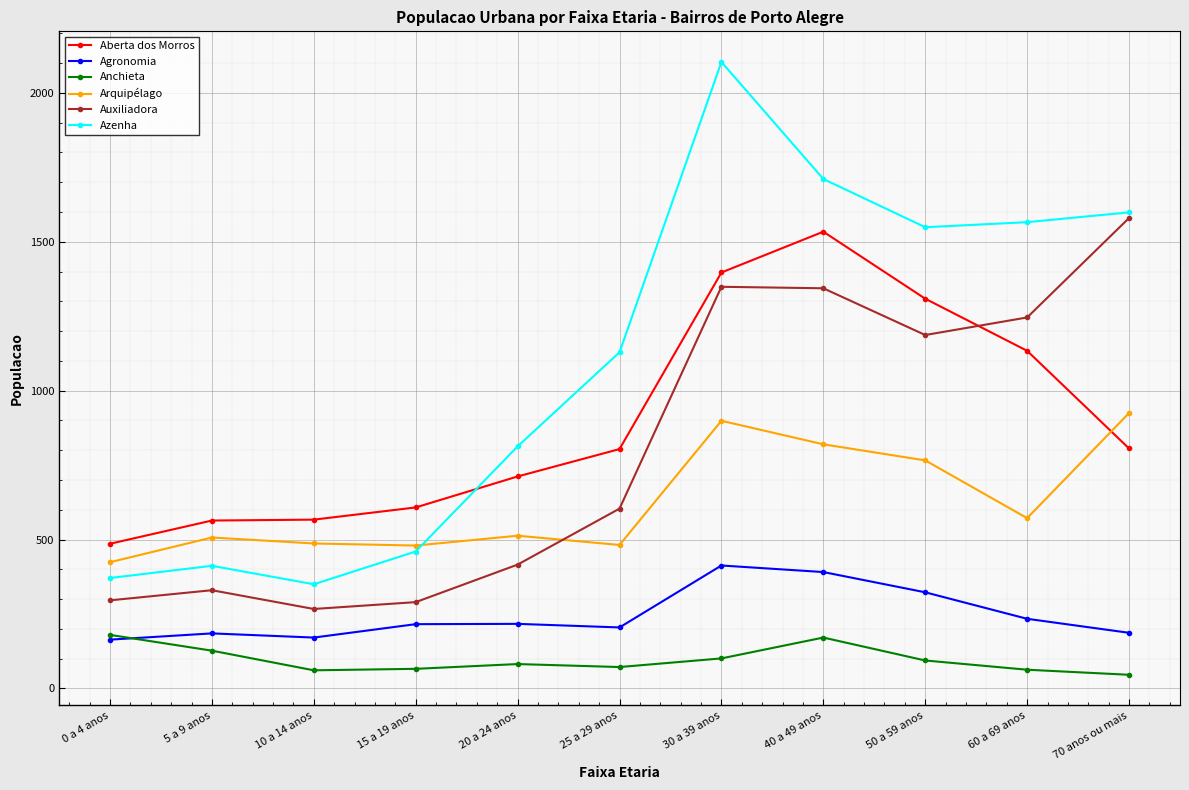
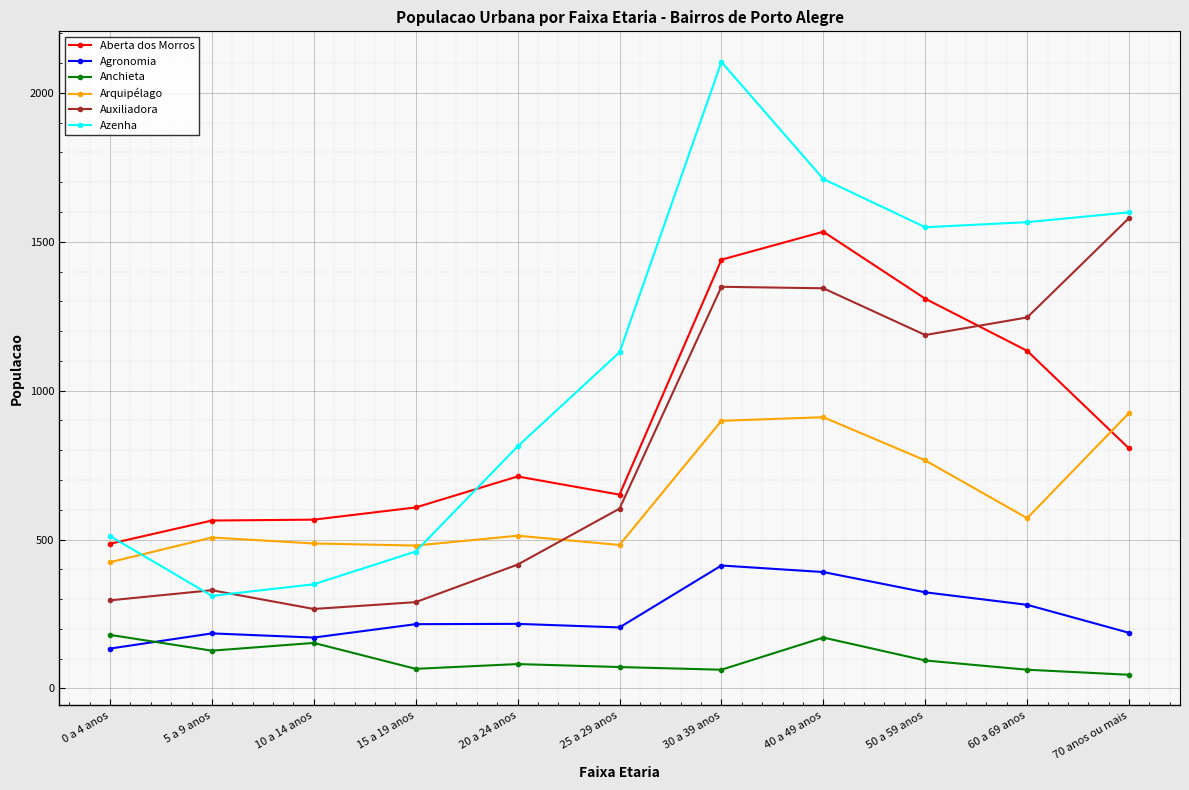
Agronomia, 0 a 4 anos: 160 -> 130
Azenha, 0 a 4 anos: 370 -> 510
Azenha, 5 a 9 anos: 410 -> 310
Anchieta, 10 a 14 anos: 60 -> 150
Aberta dos Morros, 25 a 29 anos: 800 -> 650
Aberta dos Morros, 30 a 39 anos: 1400 -> 1440
Anchieta, 30 a 39 anos: 100 -> 60
Arquipélago, 40 a 49 anos: 820 -> 910
Agronomia, 60 a 69 anos: 230 -> 280
